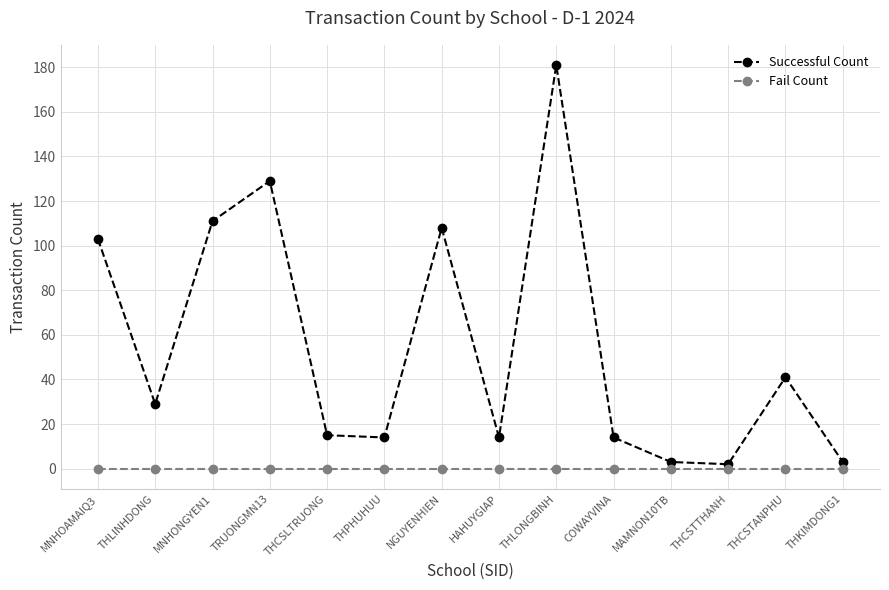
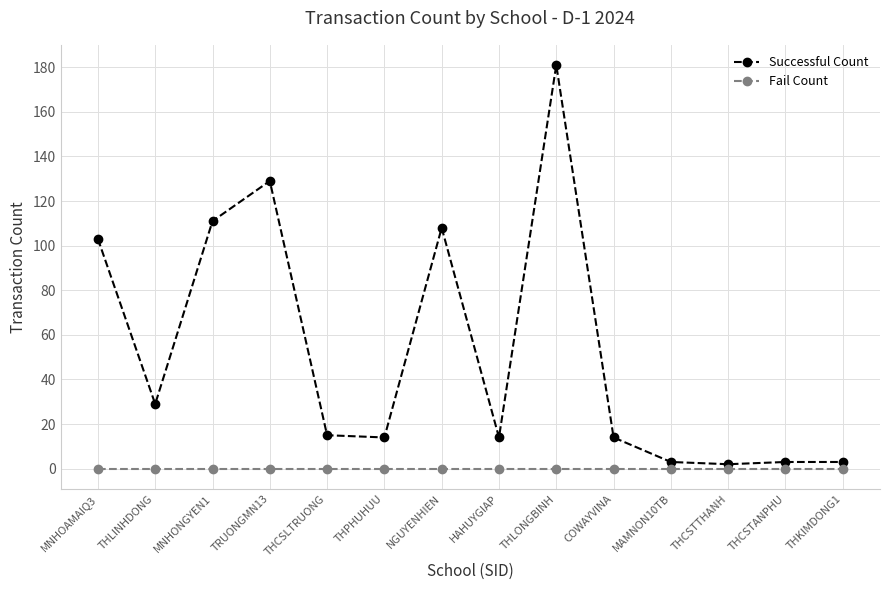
Successful Count, THCSTANPHU: 41 -> 3
